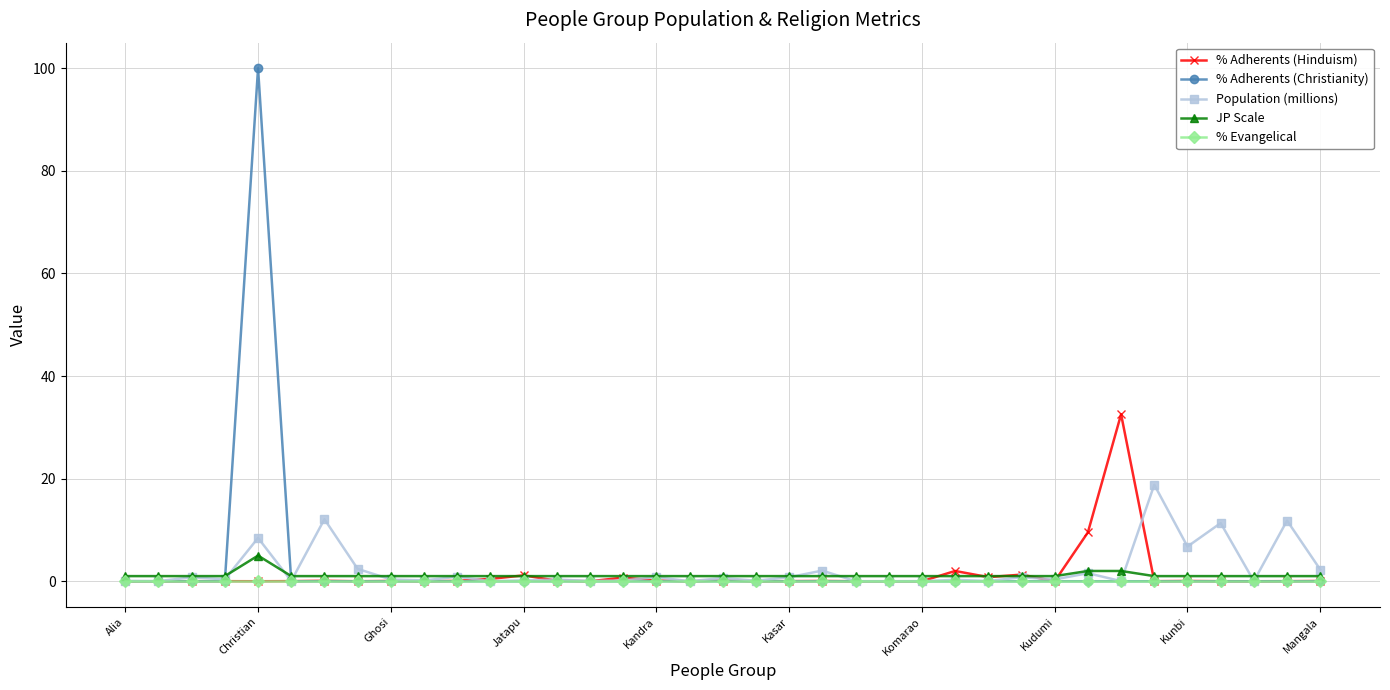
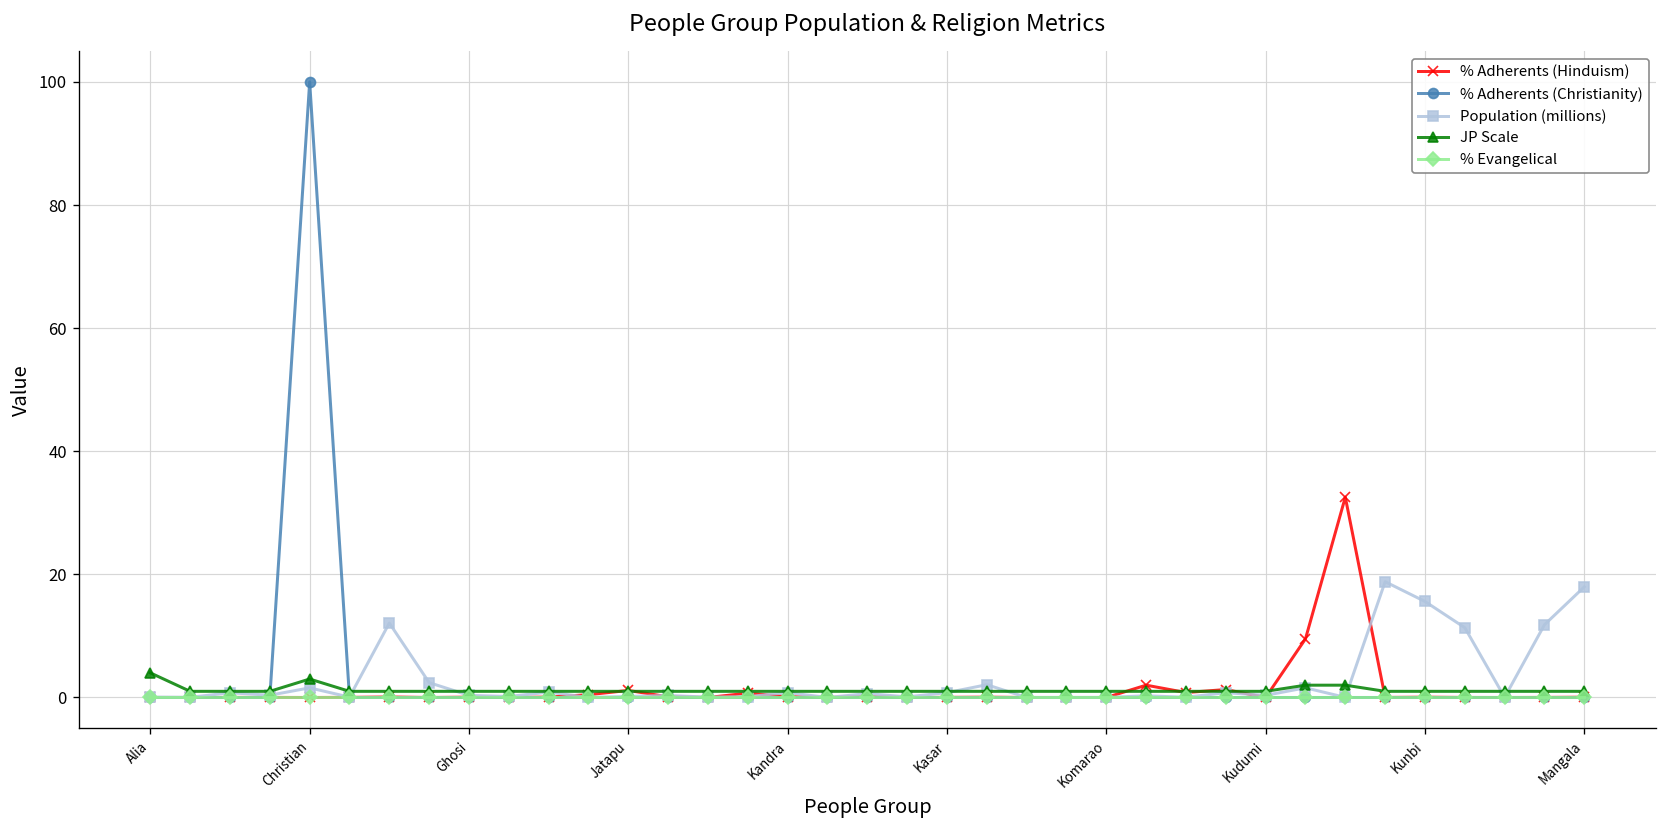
JP Scale, Alia: 1 -> 4
Population (millions), Christian: 8 -> 2
JP Scale, Christian: 5 -> 3
Population (millions), Kunbi: 7 -> 16
Population (millions), Mangala: 2 -> 18
